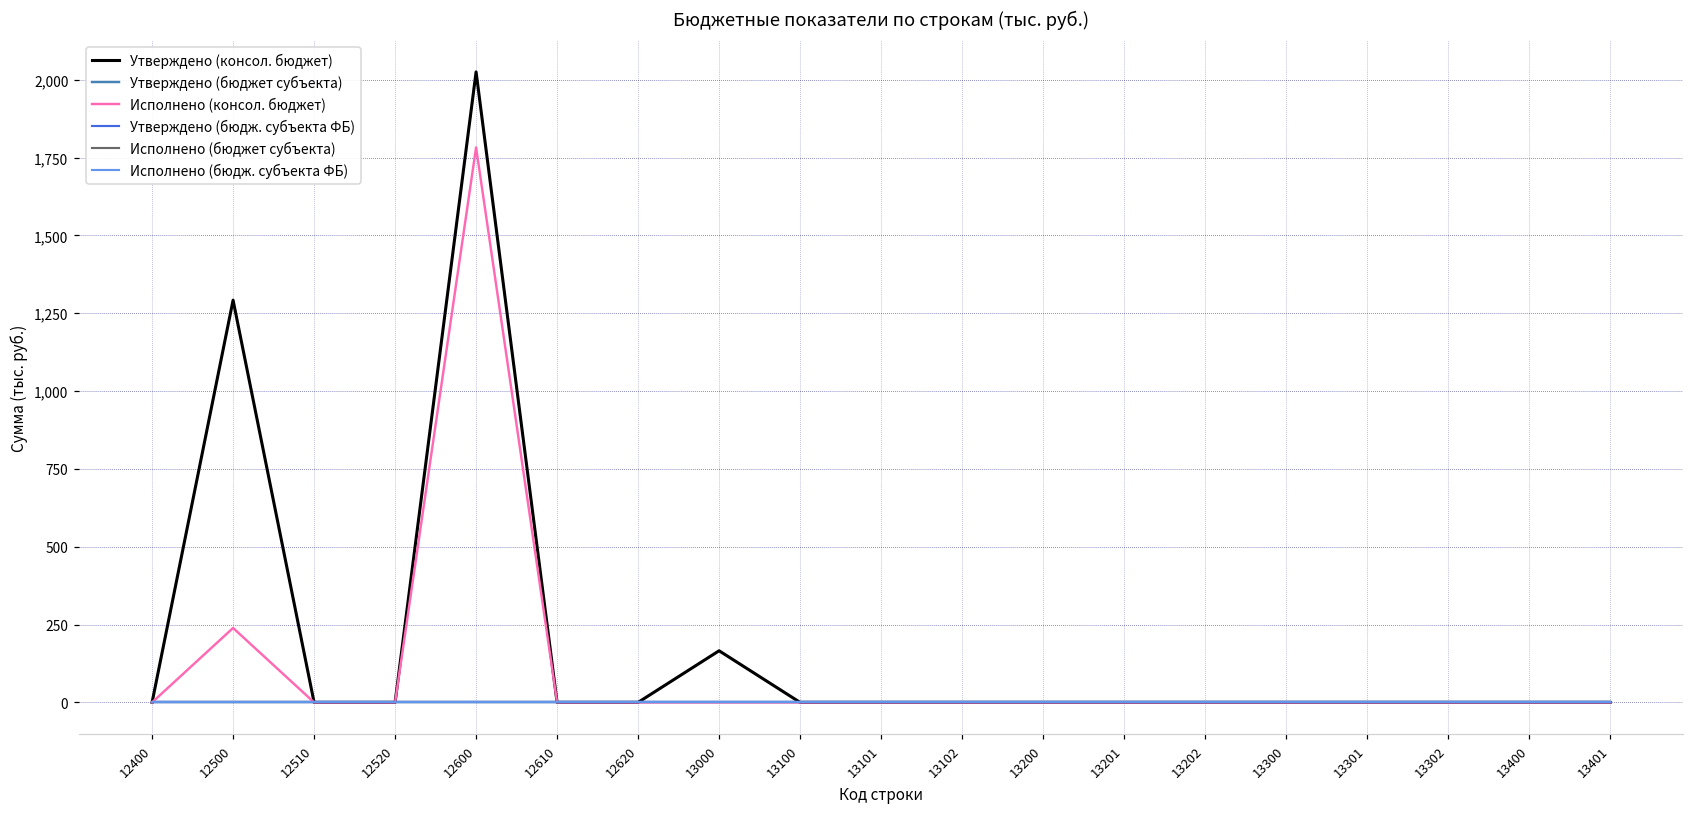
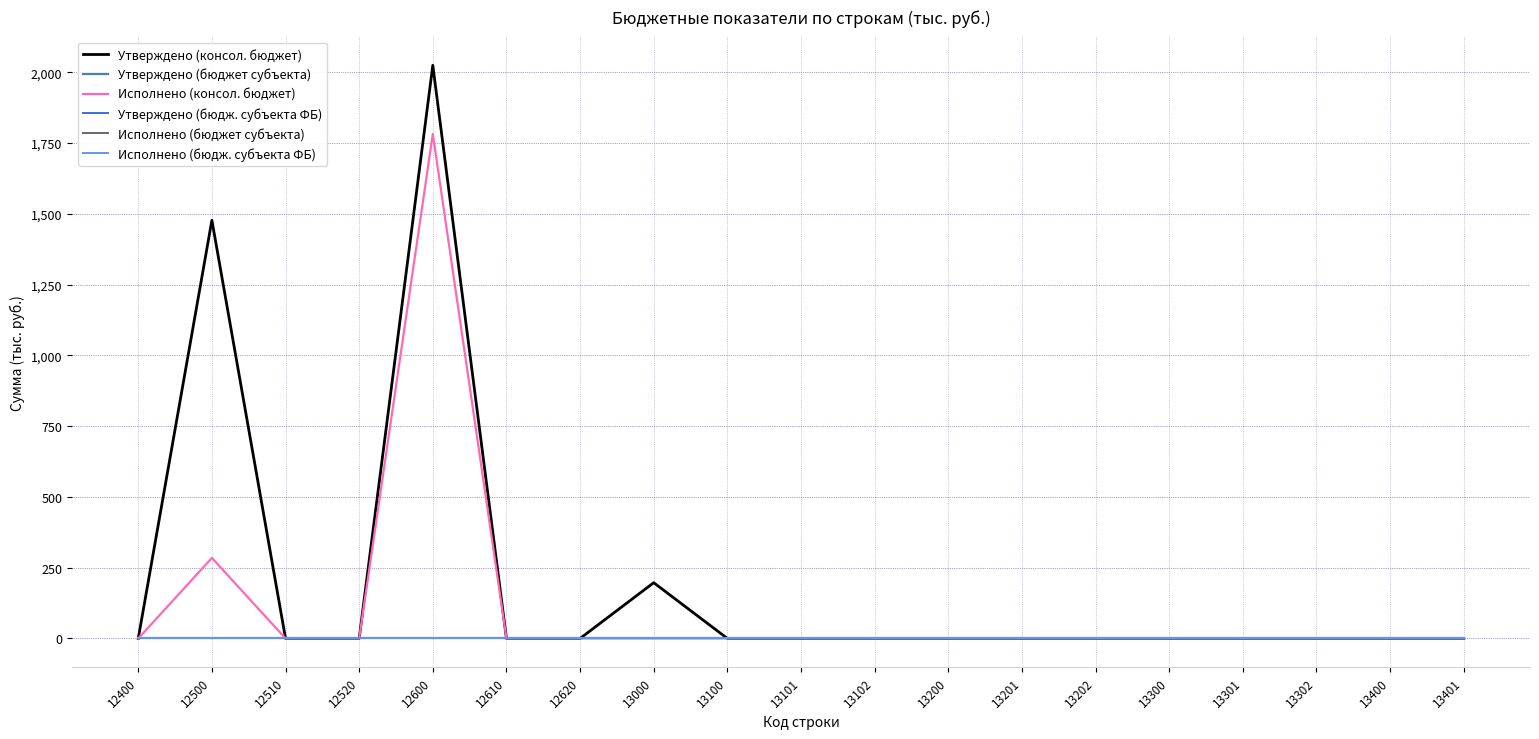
Утверждено (консол. бюджет), 12500: 1,290 -> 1,480
Исполнено (консол. бюджет), 12500: 240 -> 280
Утверждено (консол. бюджет), 13000: 170 -> 200
